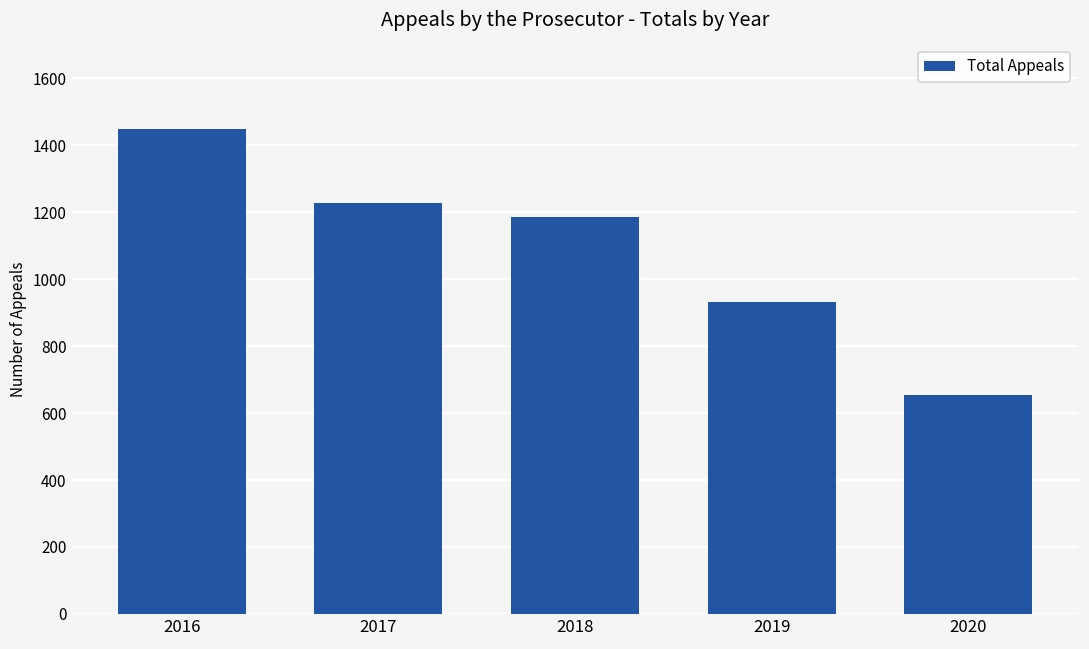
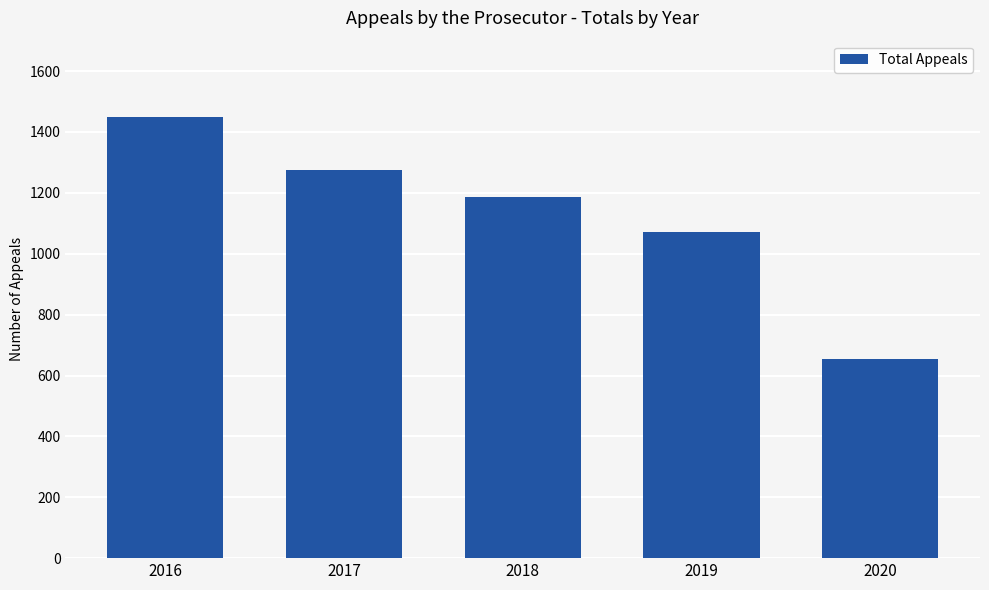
2017: 1230 -> 1270
2019: 930 -> 1070
